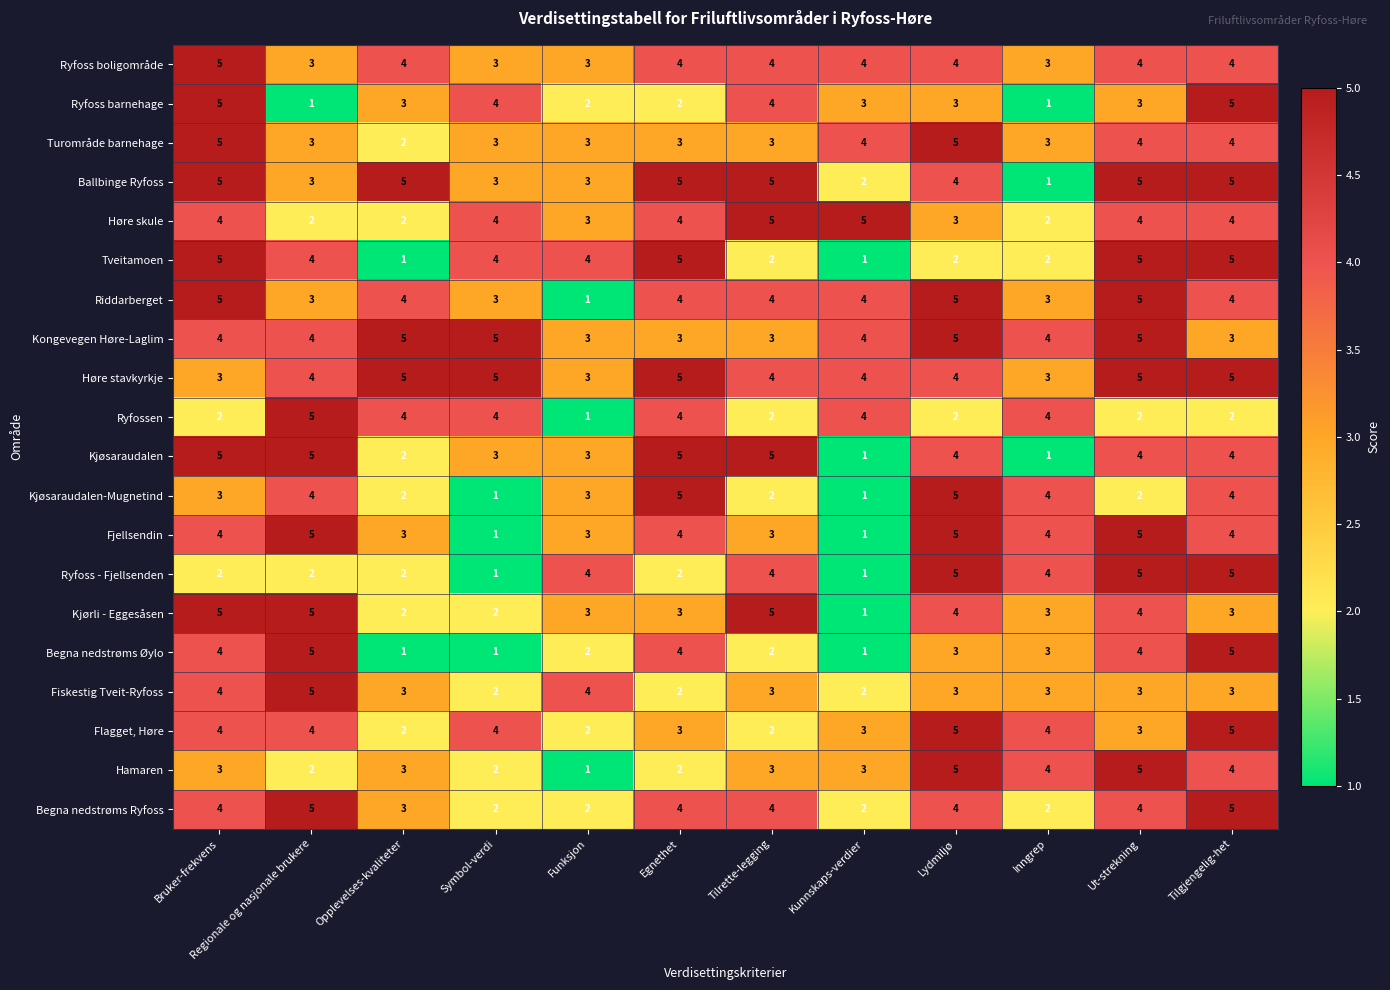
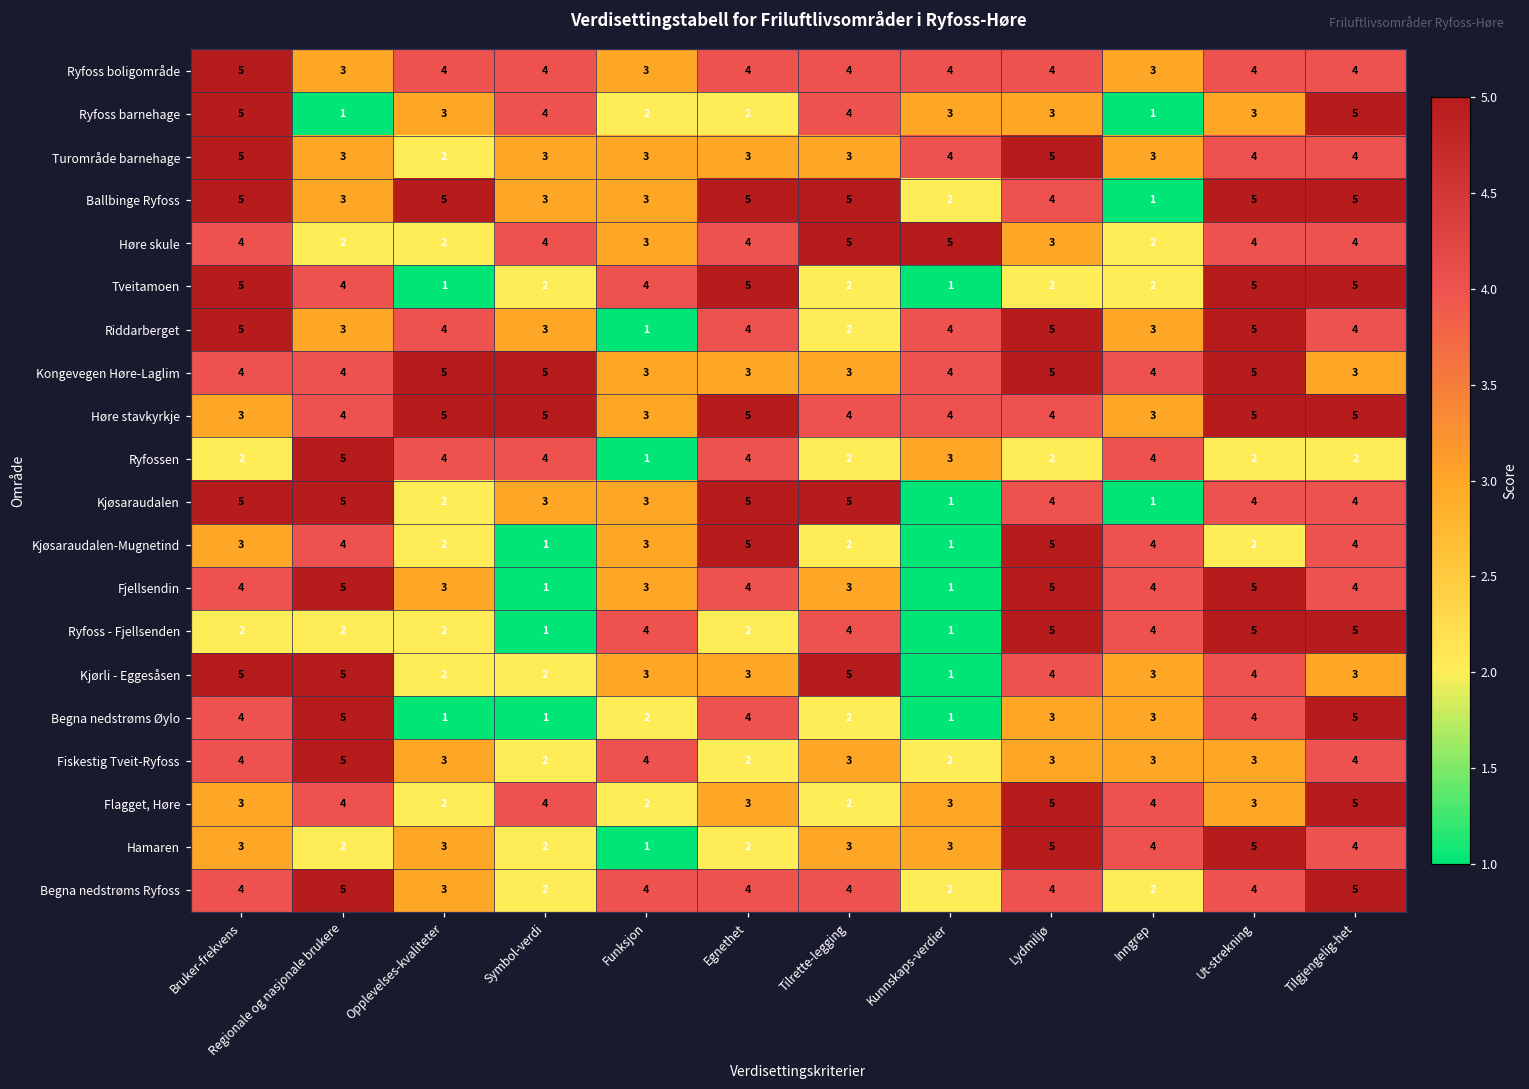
Ryfoss boligområde, Symbol-verdi: 3 -> 4
Tveitamoen, Symbol-verdi: 4 -> 2
Riddarberget, Tilrette-legging: 4 -> 2
Ryfossen, Kunnskaps-verdier: 4 -> 3
Fiskestig Tveit-Ryfoss, Tilgjengelig-het: 3 -> 4
Flagget, Høre, Bruker-frekvens: 4 -> 3
Begna nedstrøms Ryfoss, Funksjon: 2 -> 4
